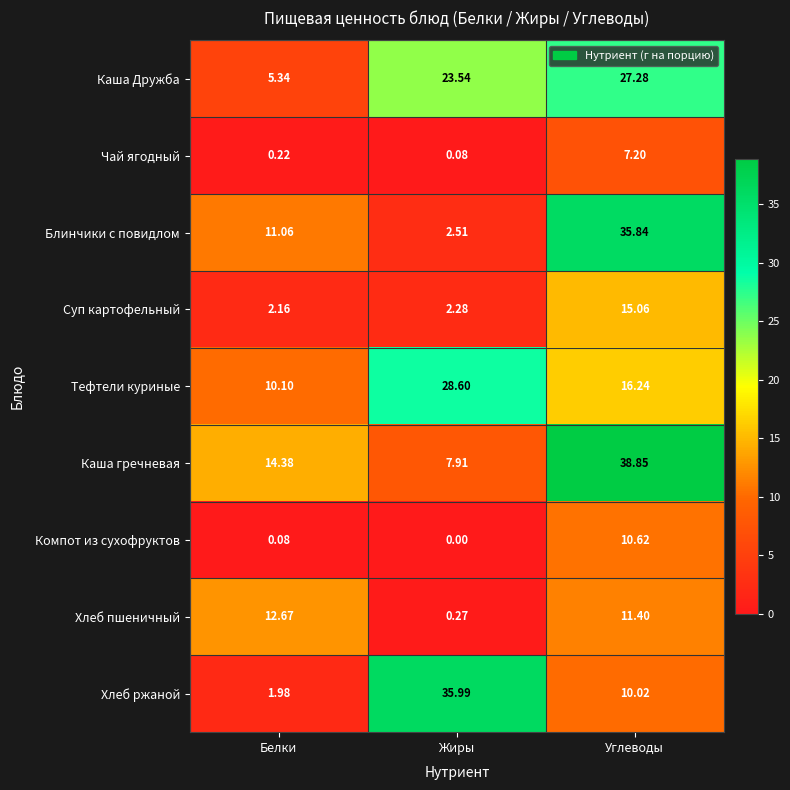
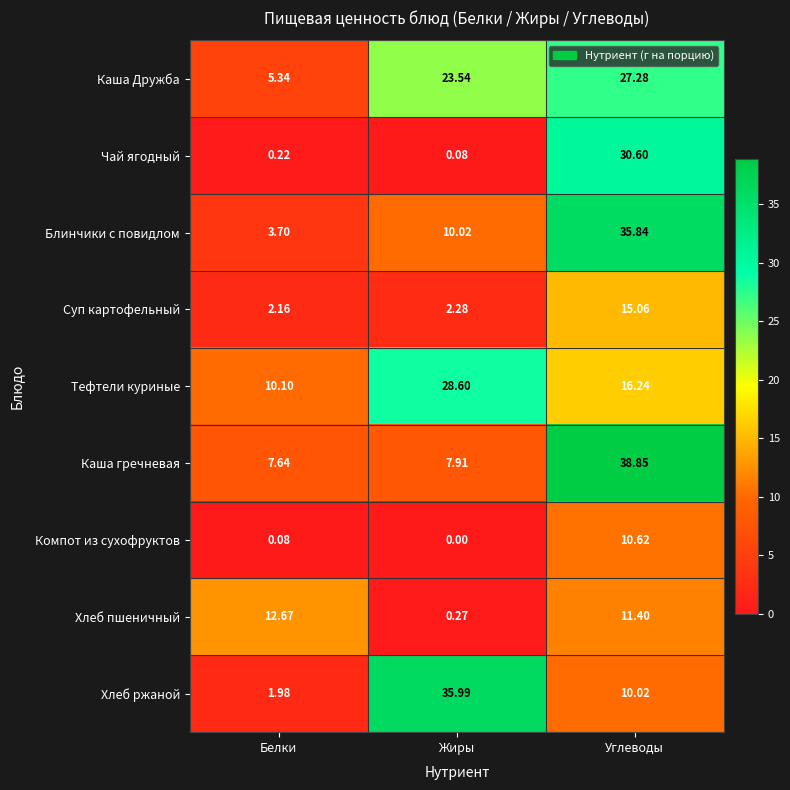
Чай ягодный, Углеводы: 7.20 -> 30.60
Блинчики с повидлом, Белки: 11.06 -> 3.70
Блинчики с повидлом, Жиры: 2.51 -> 10.02
Каша гречневая, Белки: 14.38 -> 7.64
